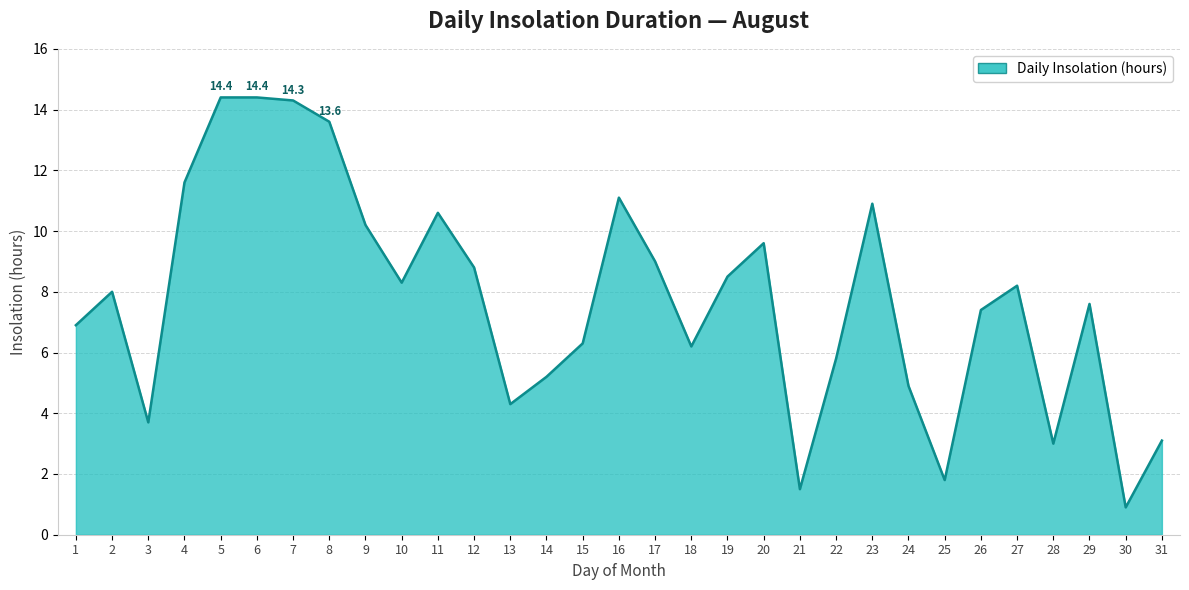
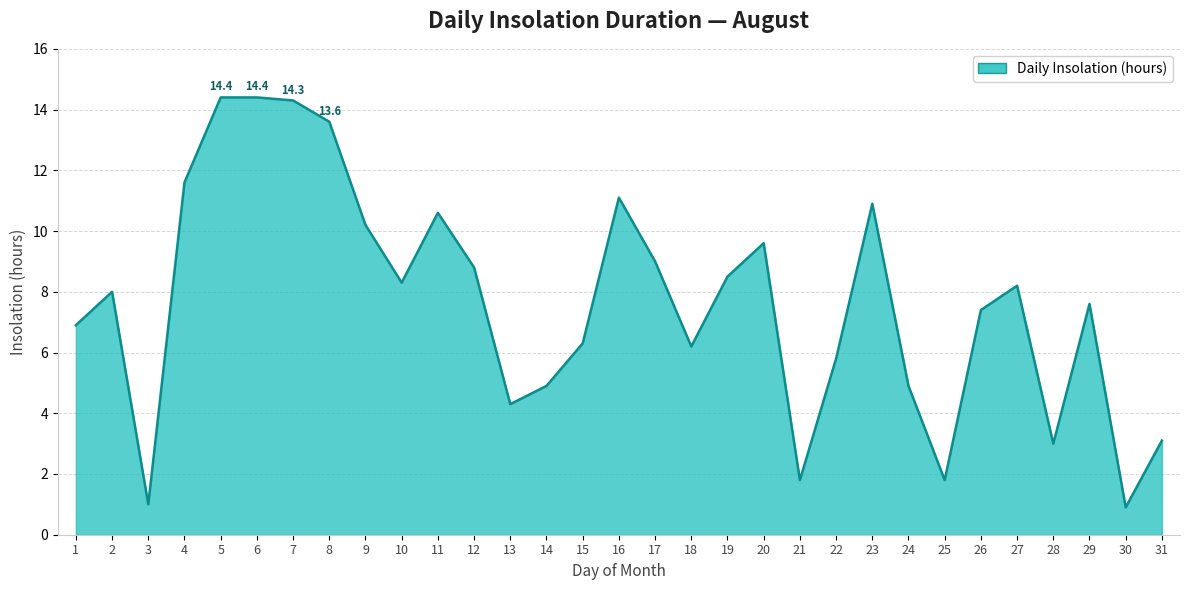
3: 3.7 -> 1.0
14: 5.2 -> 4.9
21: 1.5 -> 1.8
